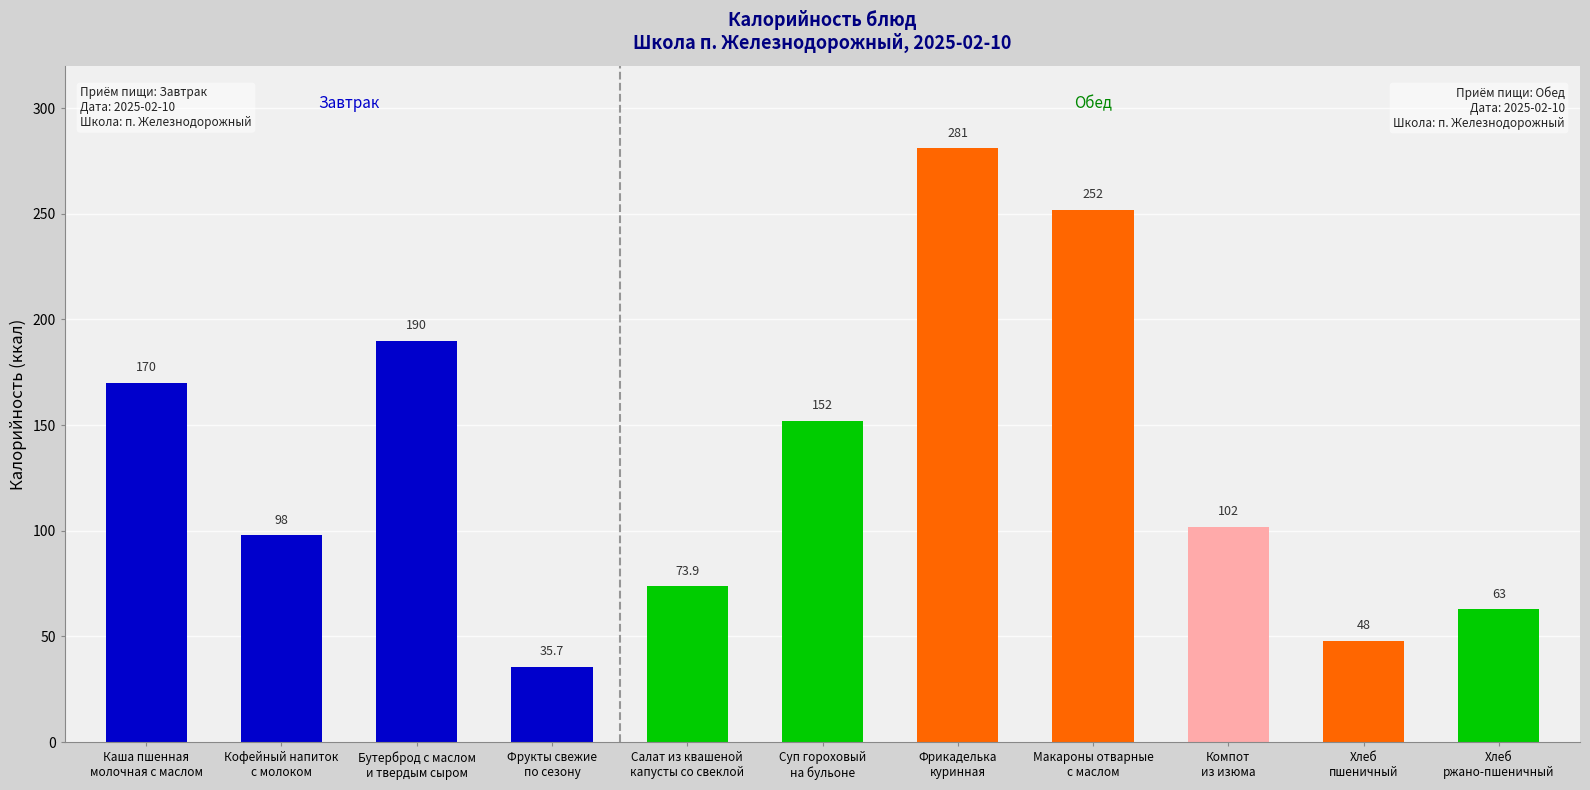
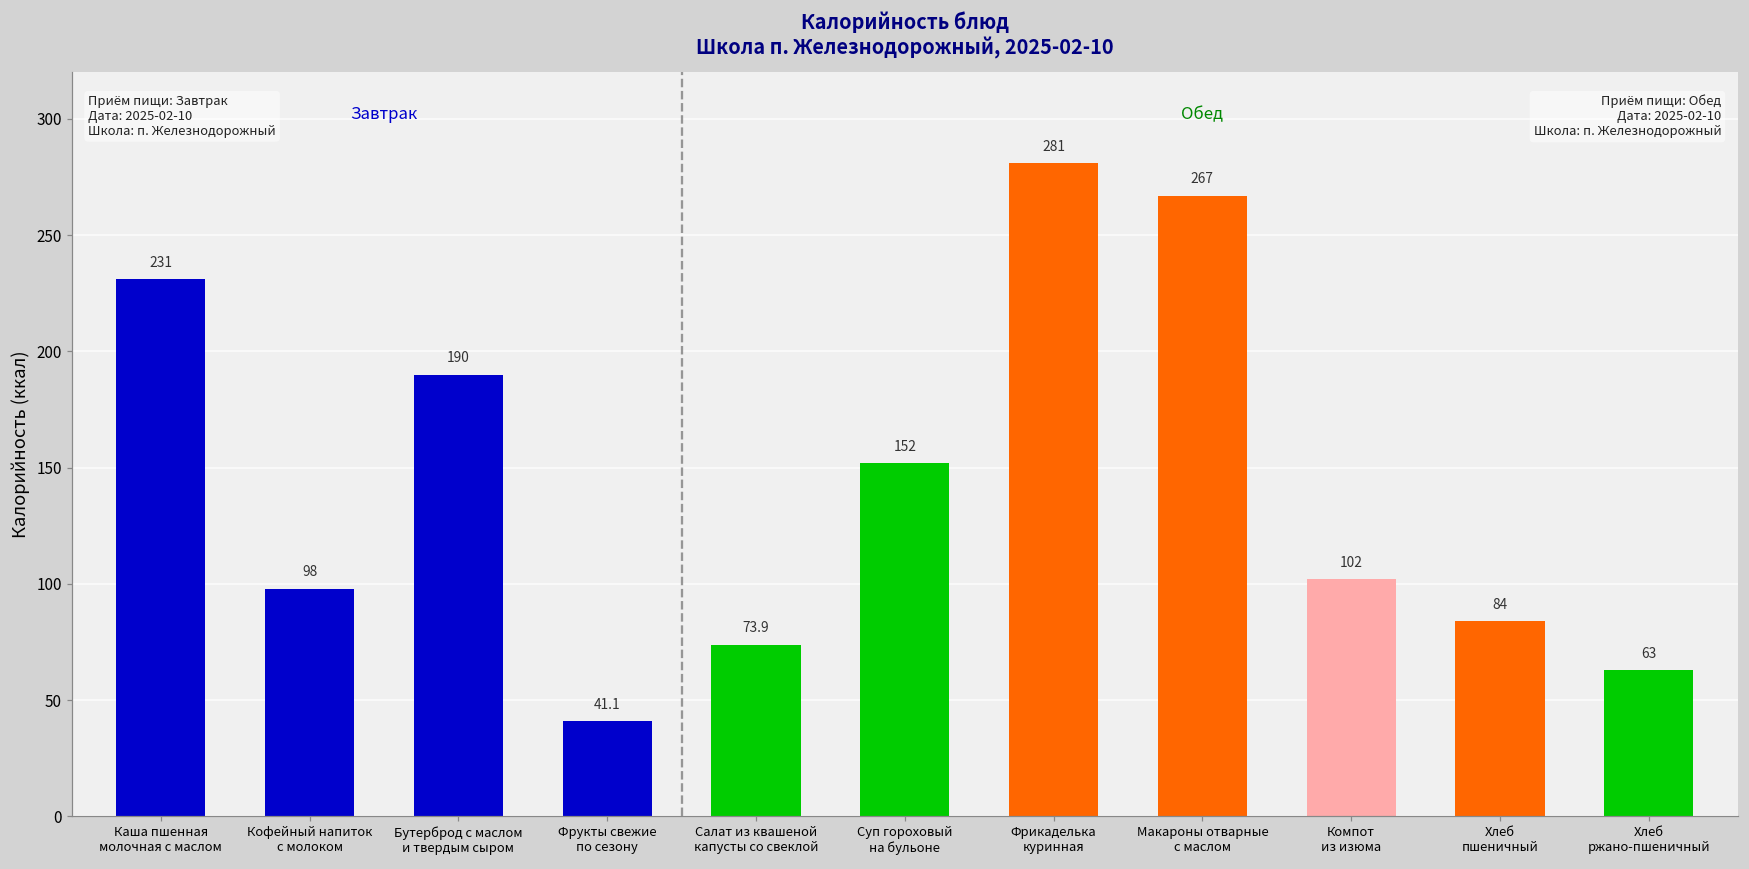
Каша пшенная молочная с маслом: 170 -> 231
Фрукты свежие по сезону: 35.7 -> 41.1
Макароны отварные с маслом: 252 -> 267
Хлеб пшеничный: 48 -> 84
